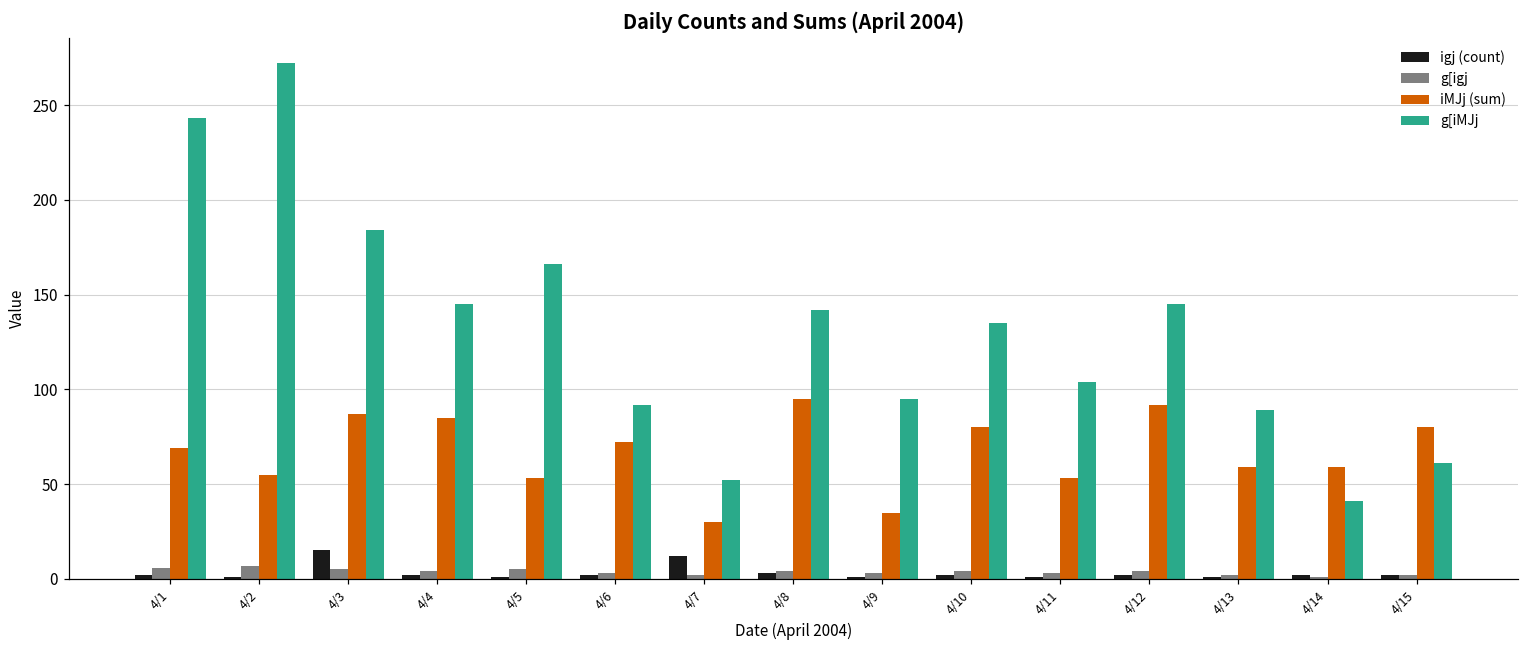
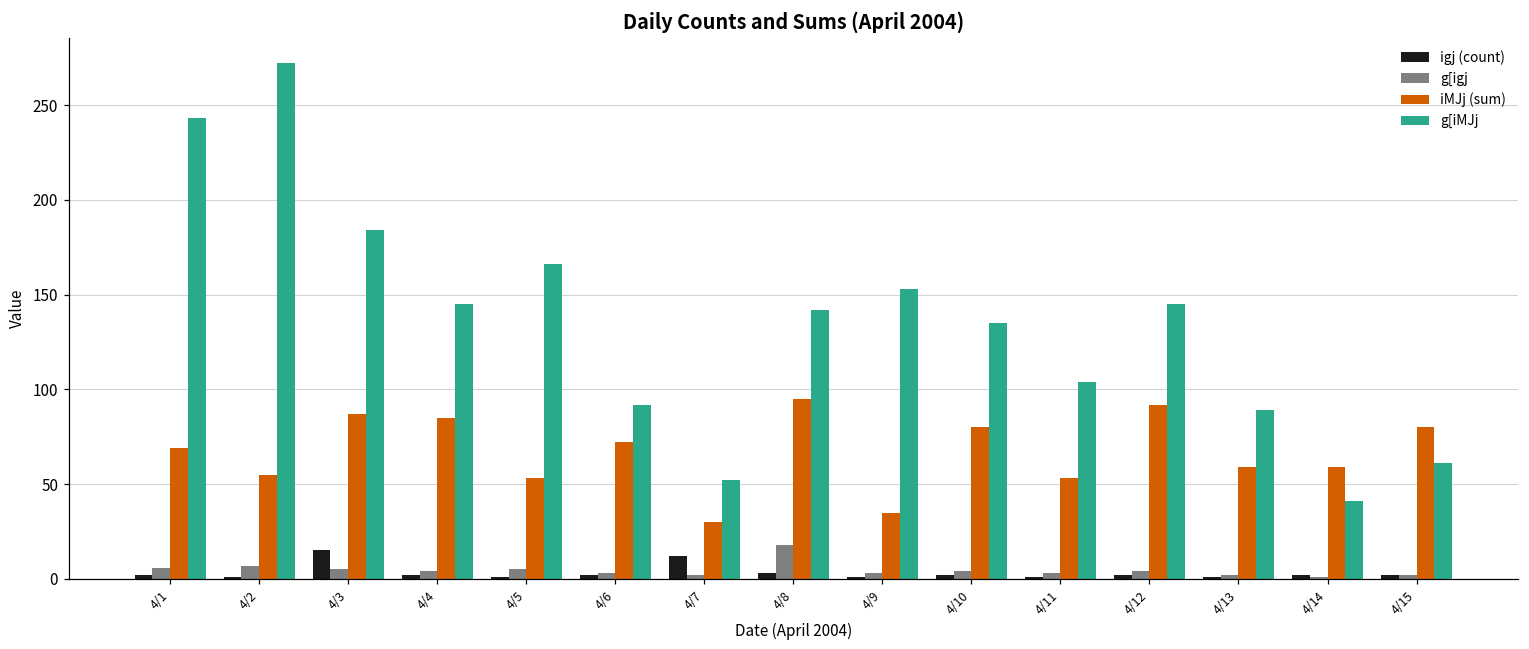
g[igj, 4/8: 4 -> 18
g[iMJj, 4/9: 95 -> 153
